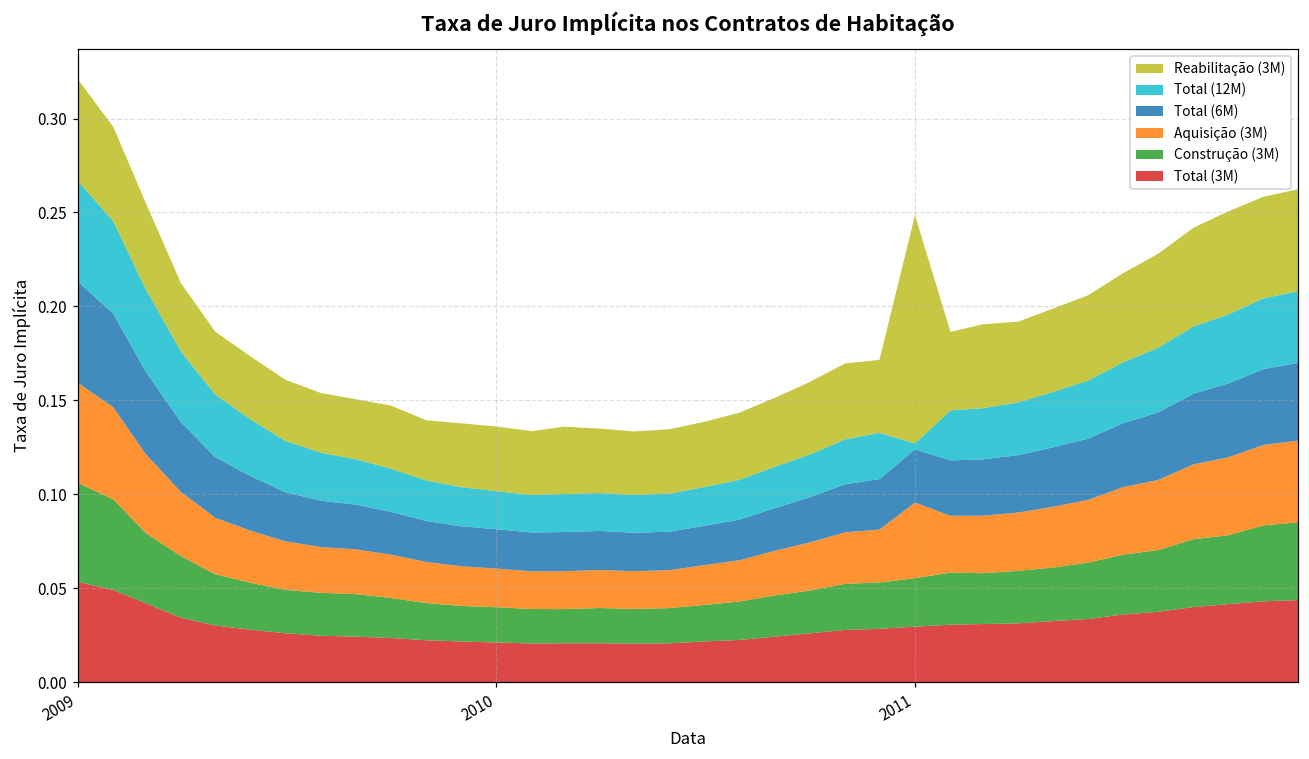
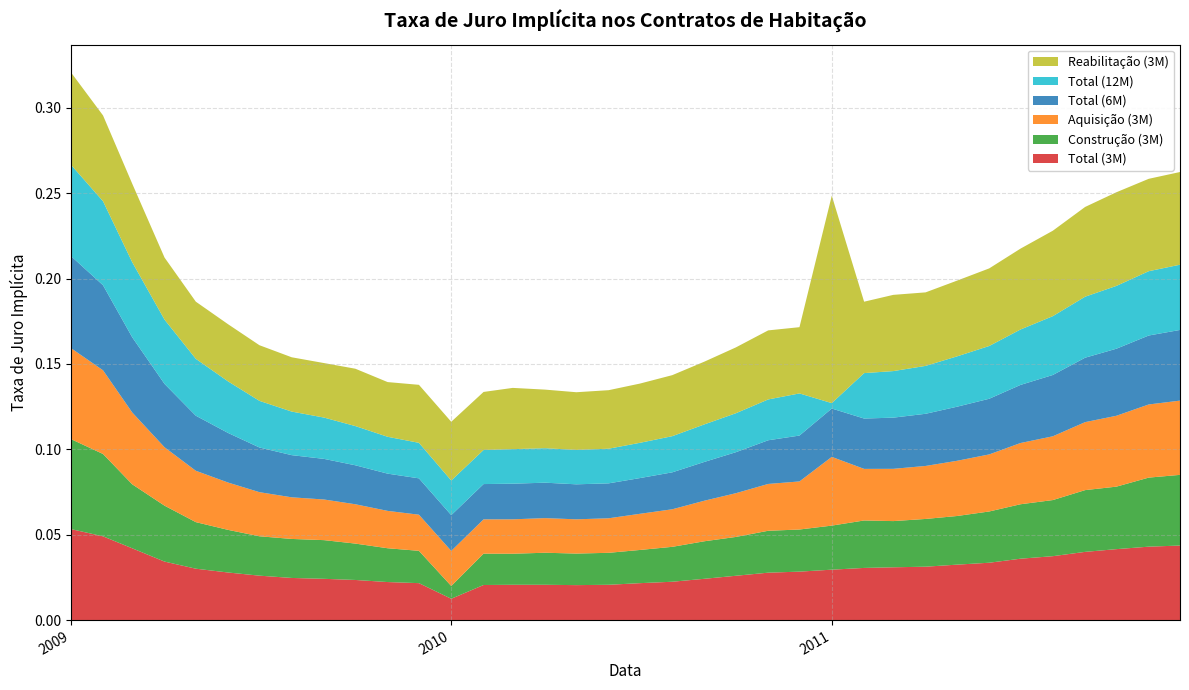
Total (3M), 2010: 0.021 -> 0.013
Construção (3M), 2010: 0.019 -> 0.007
